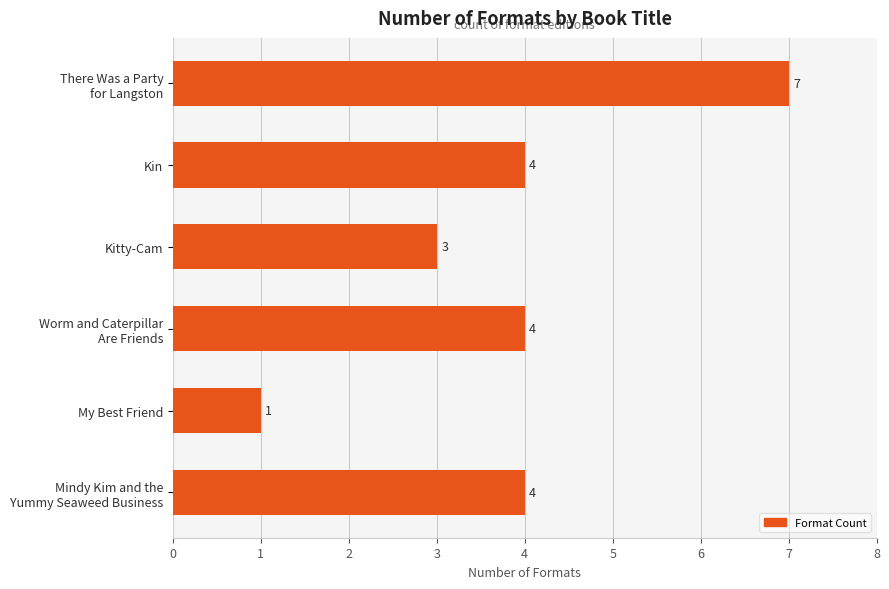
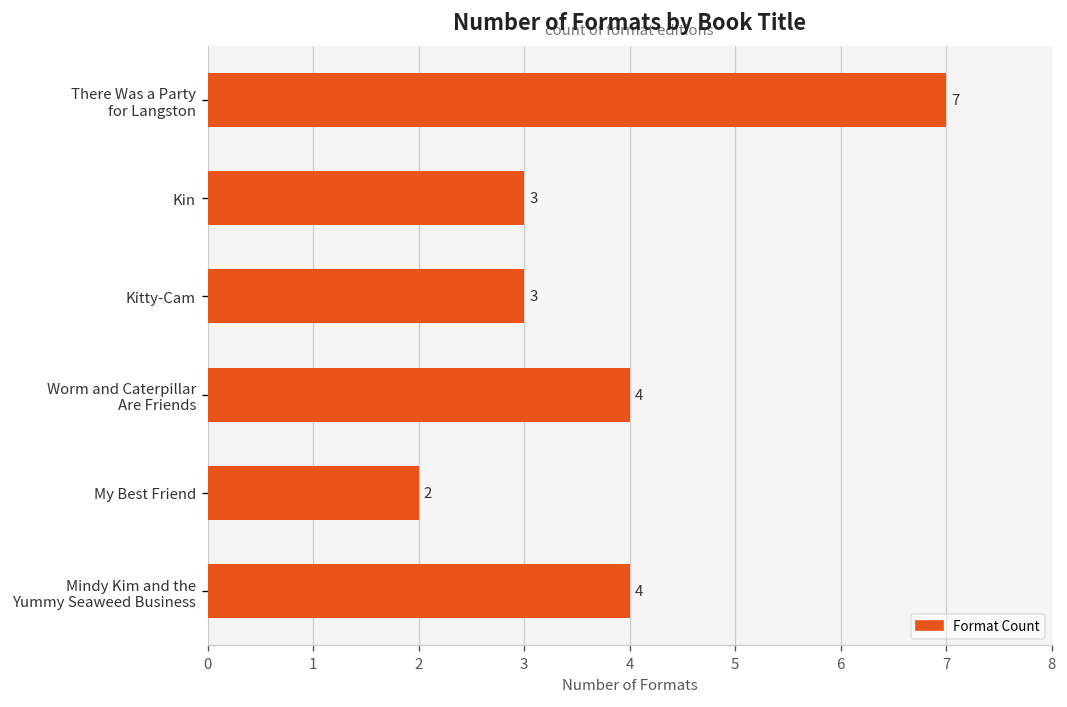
Kin: 4 -> 3
My Best Friend: 1 -> 2
